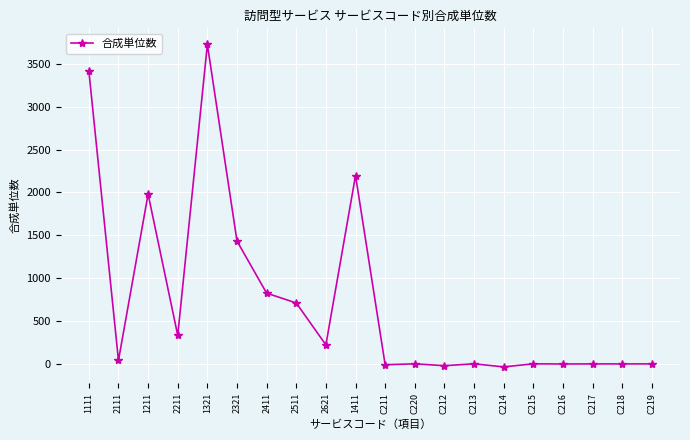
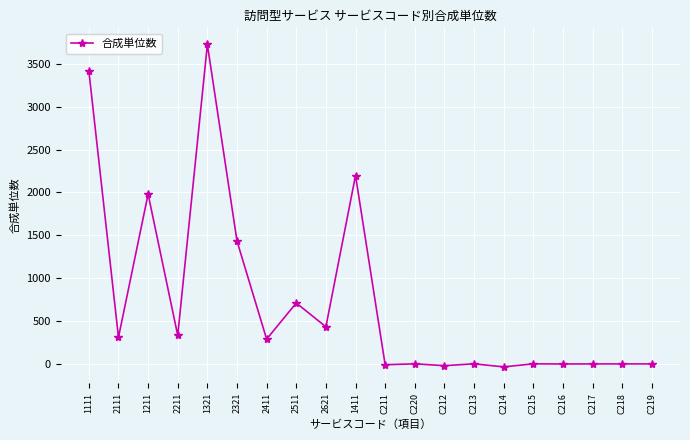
2111: 0 -> 300
2411: 800 -> 300
2621: 200 -> 400
